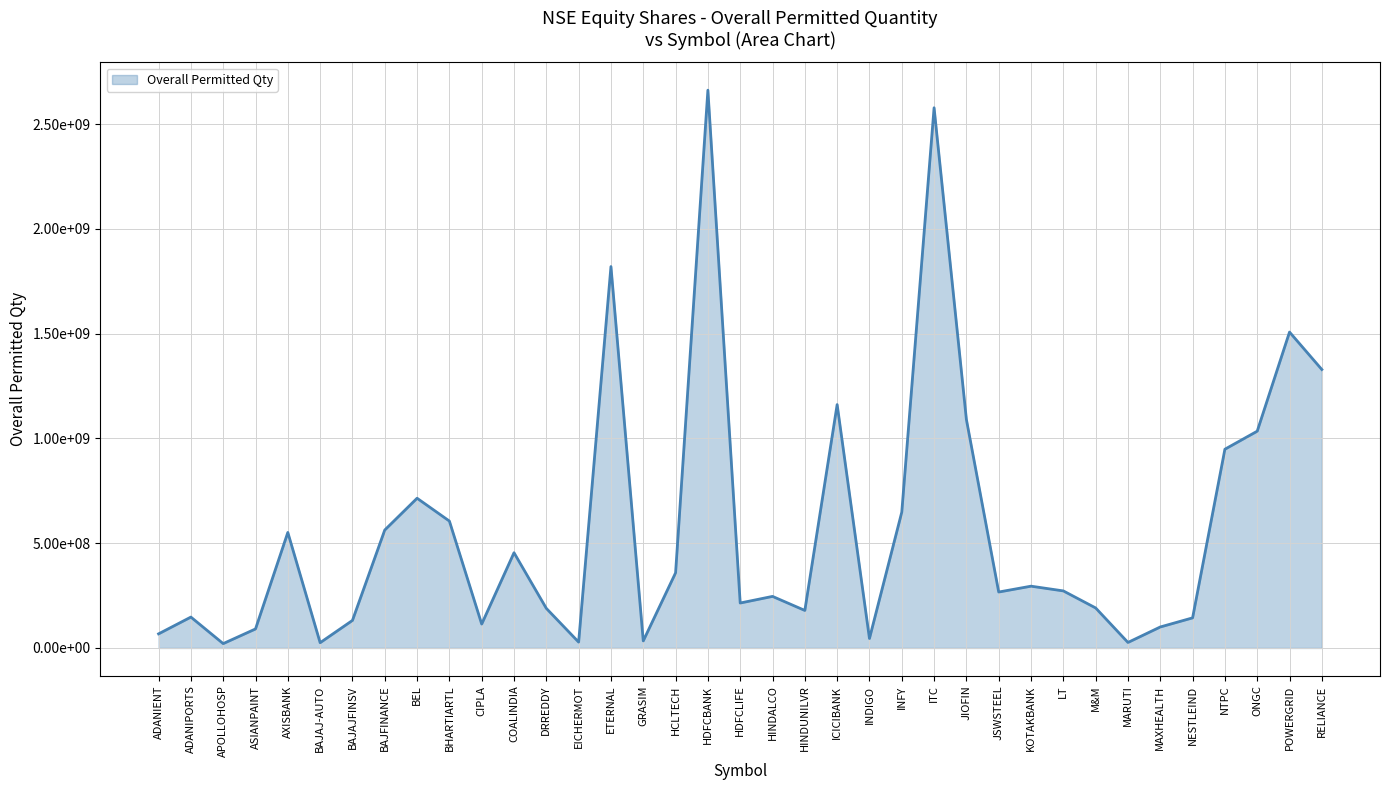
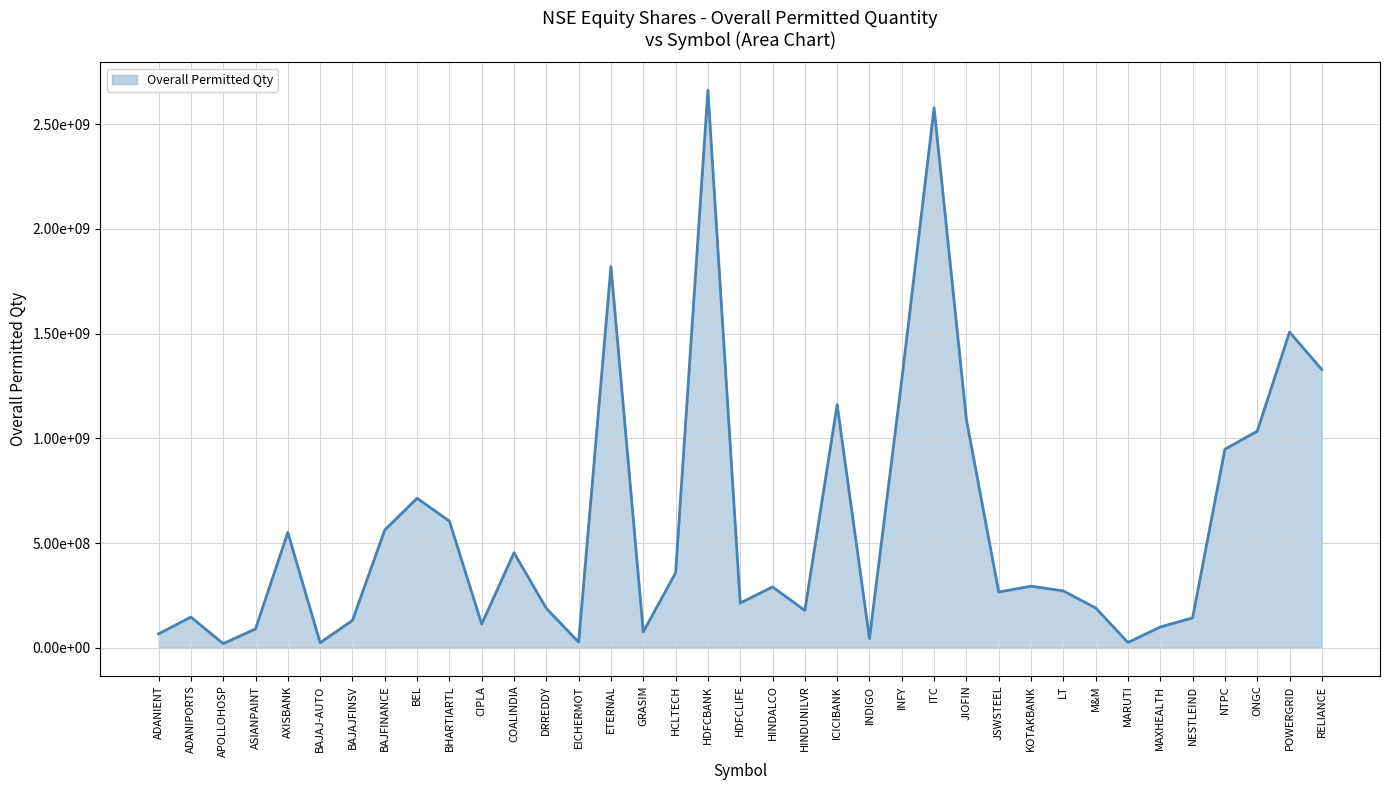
GRASIM: 30000000 -> 80000000
HINDALCO: 250000000 -> 290000000
INFY: 650000000 -> 1280000000
